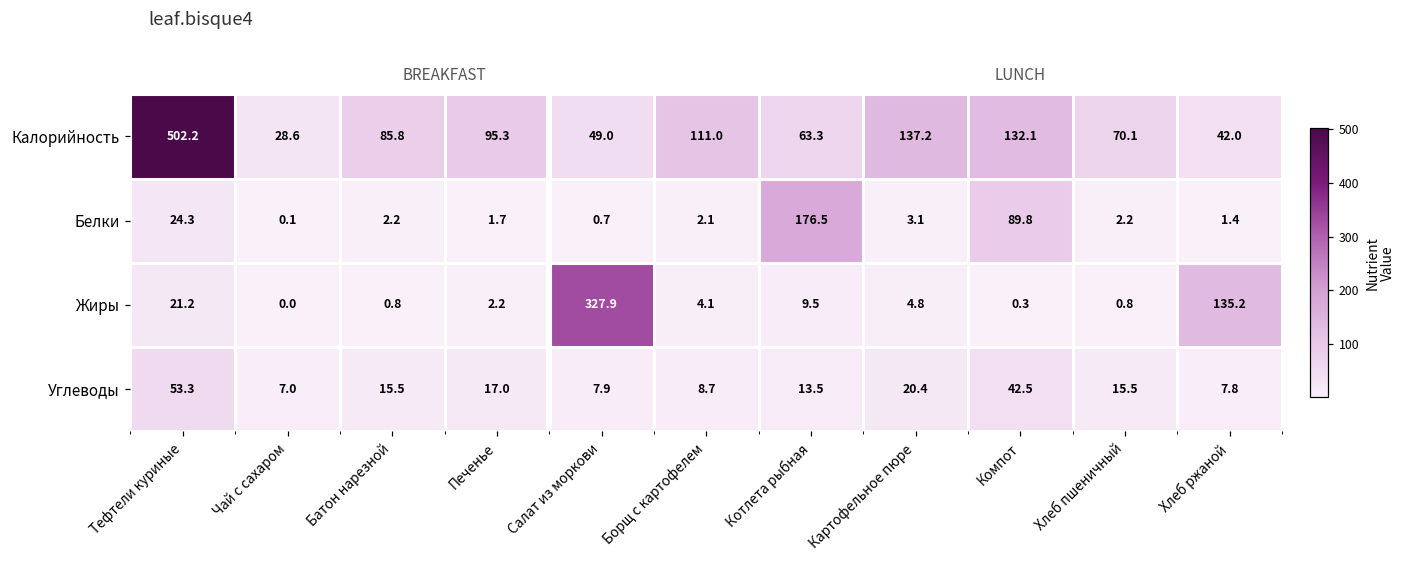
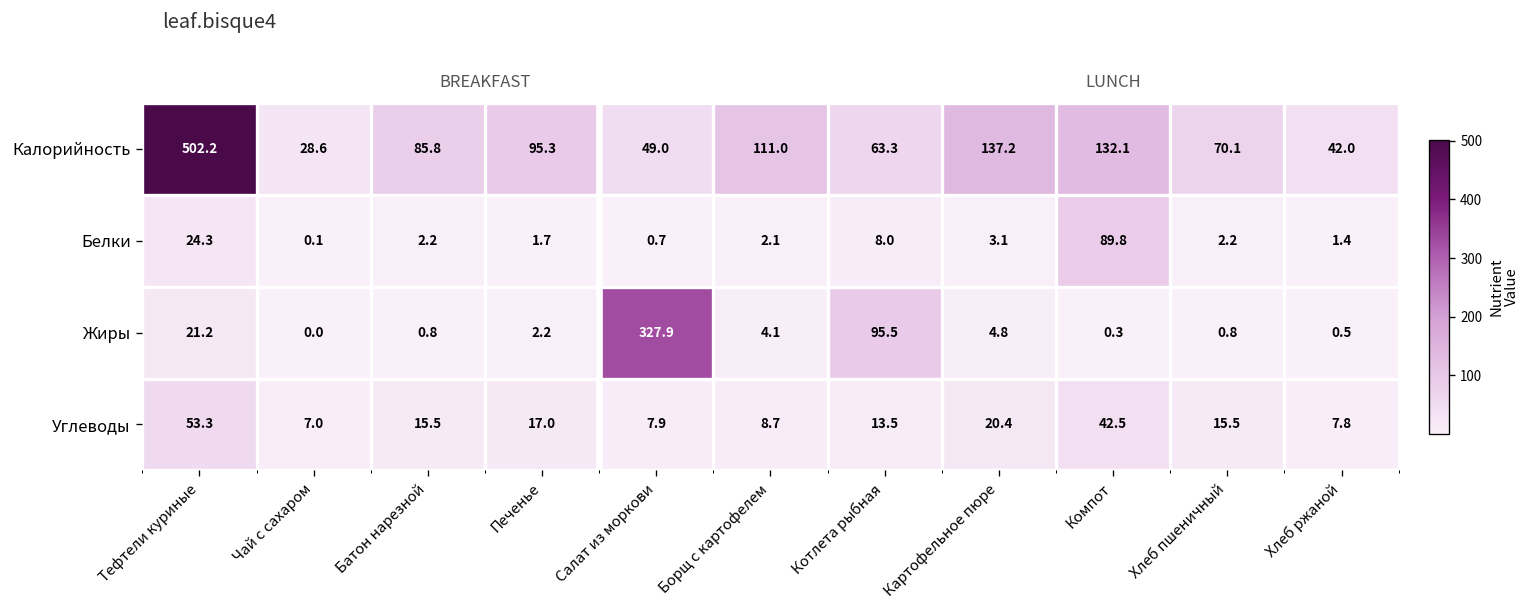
Белки, Котлета рыбная: 176.5 -> 8.0
Жиры, Котлета рыбная: 9.5 -> 95.5
Жиры, Хлеб ржаной: 135.2 -> 0.5
